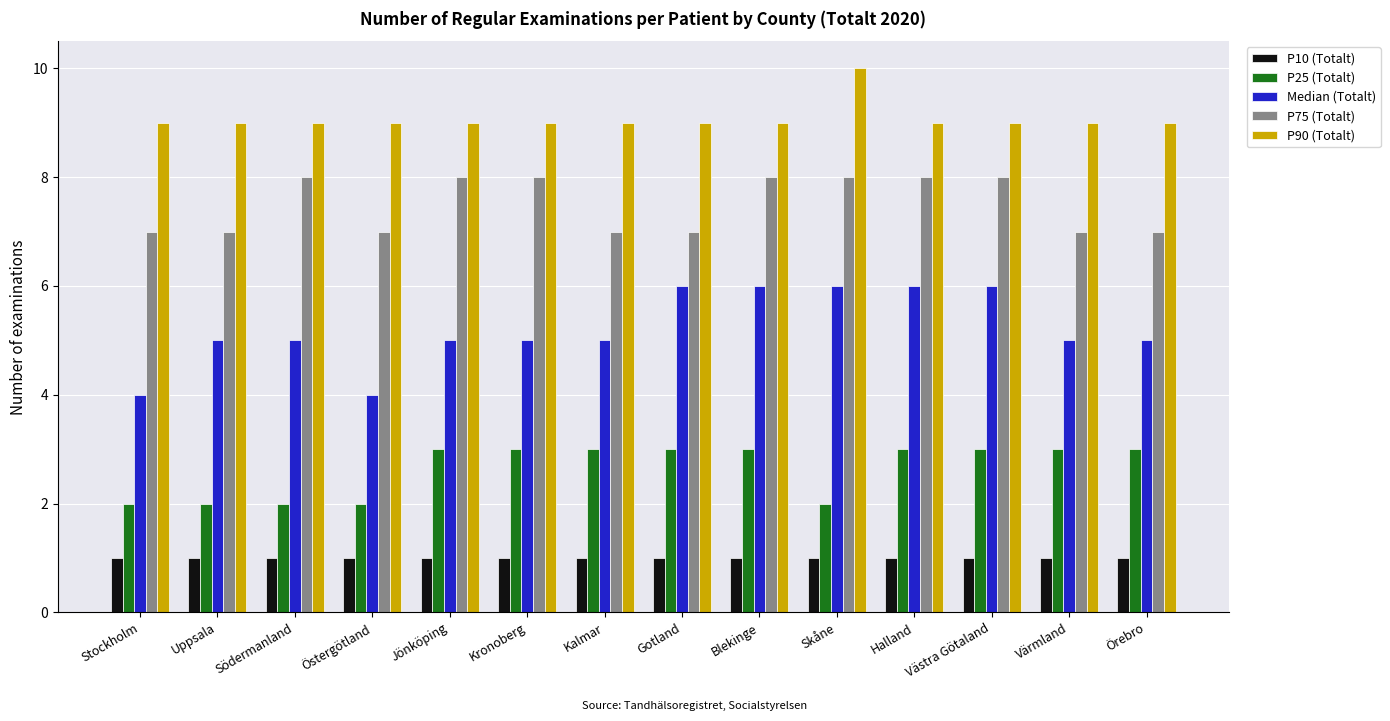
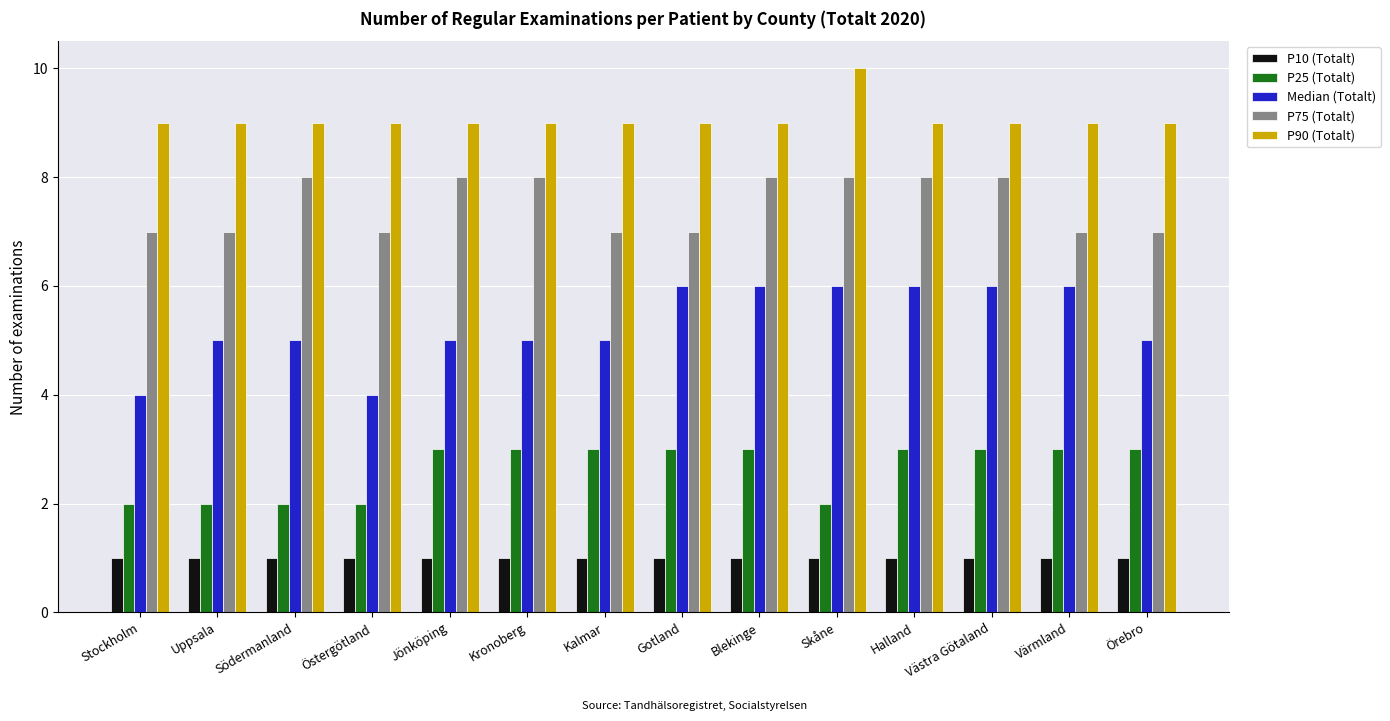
Median (Totalt), Värmland: 5 -> 6
